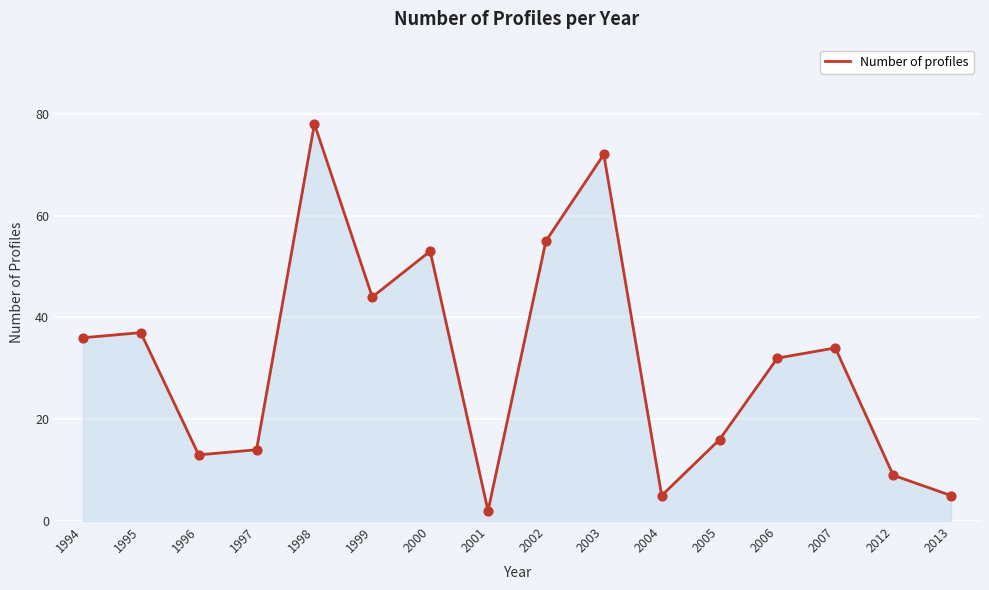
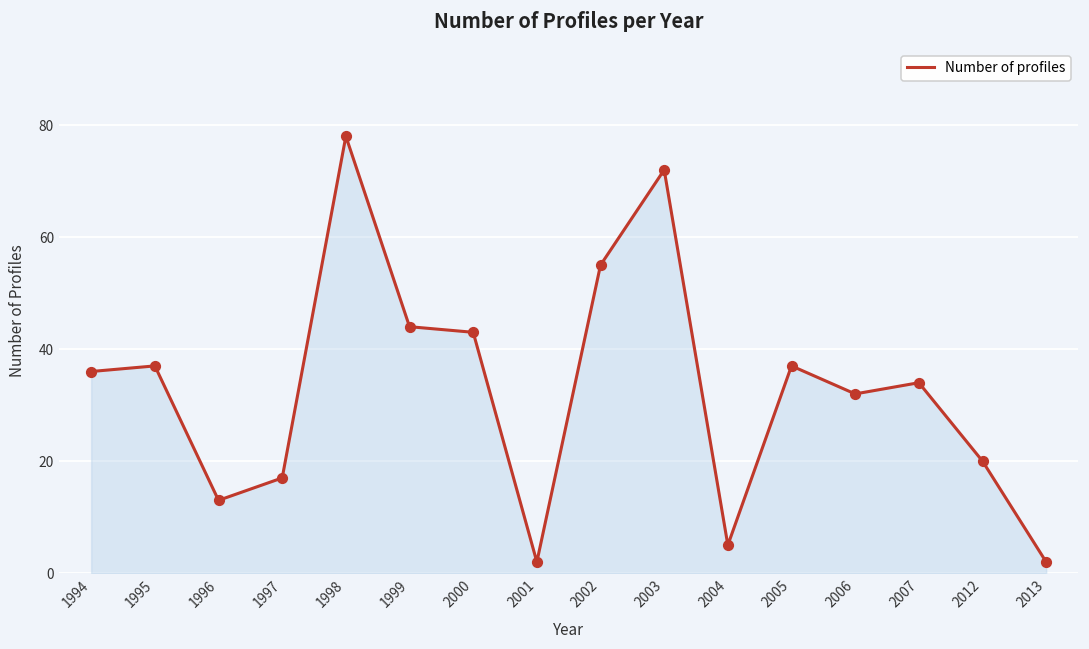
1997: 14 -> 17
2000: 53 -> 43
2005: 16 -> 37
2012: 9 -> 20
2013: 5 -> 2
